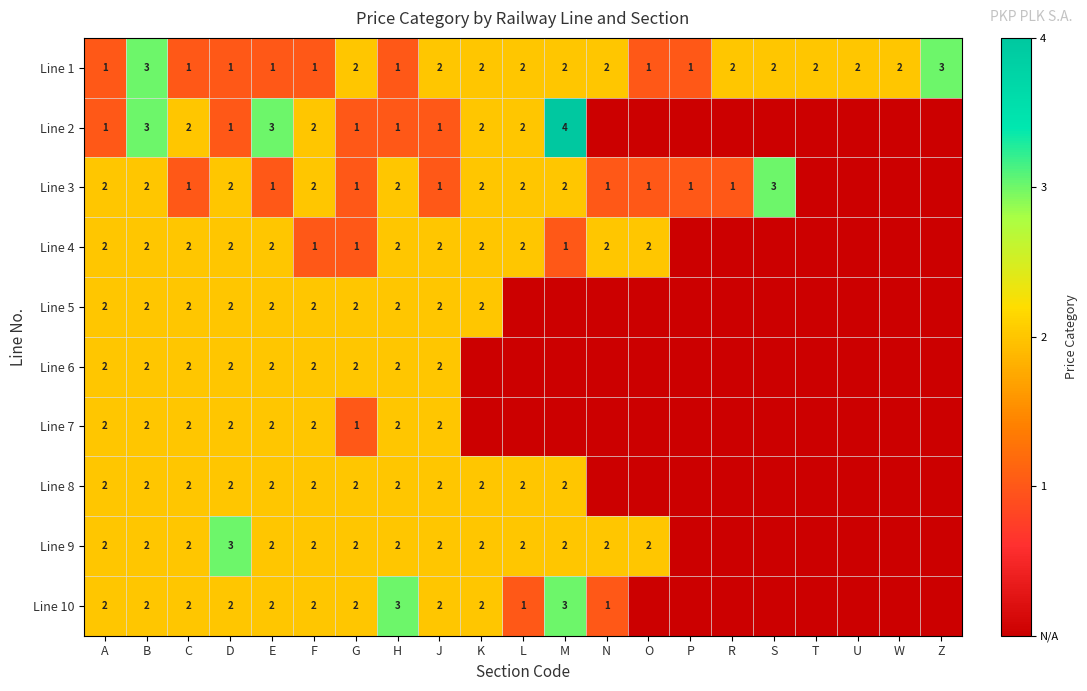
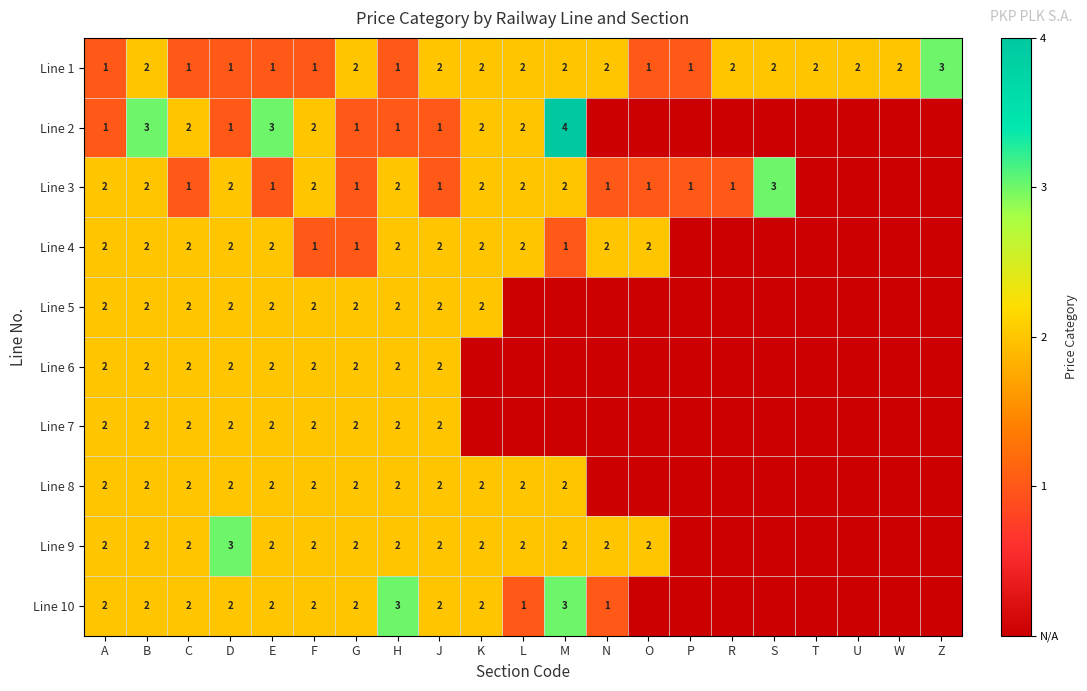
Line 1, B: 3 -> 2
Line 7, G: 1 -> 2
